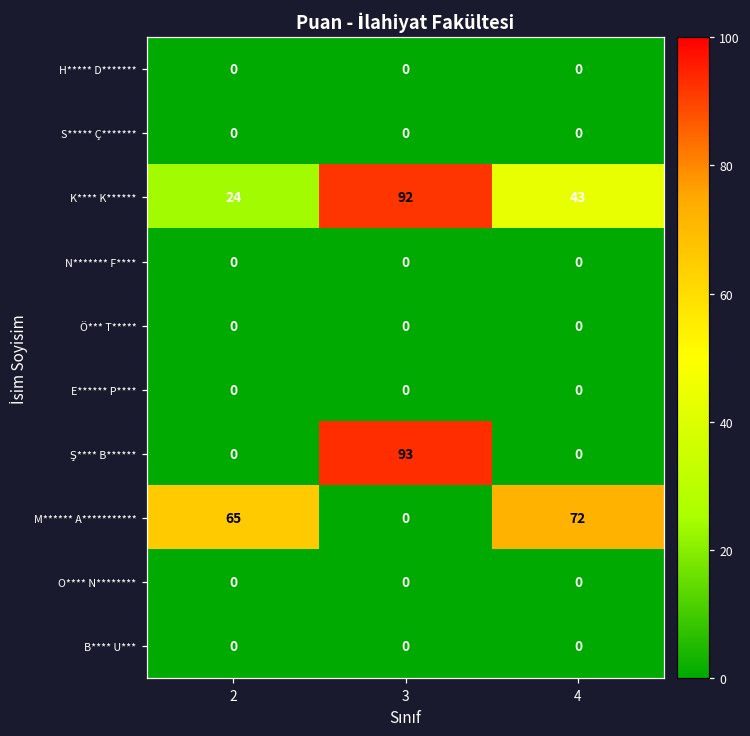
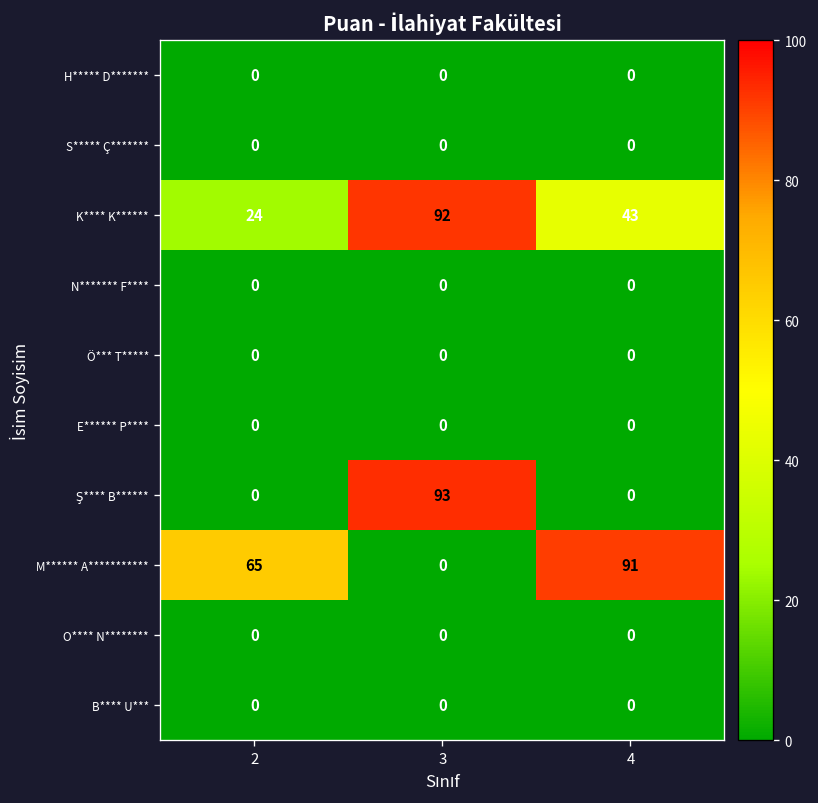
M****** A***********, 4: 72 -> 91
